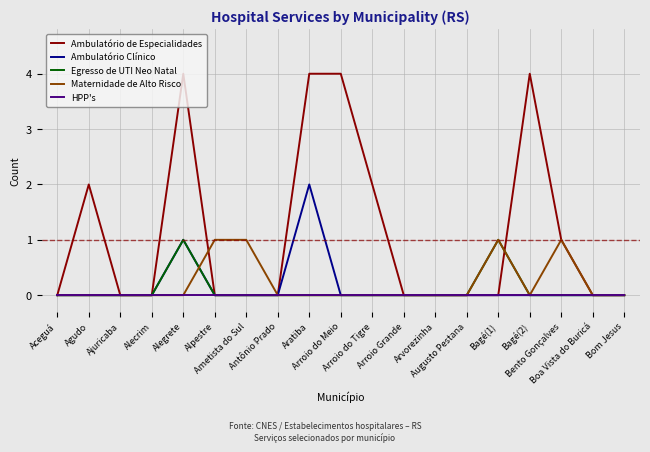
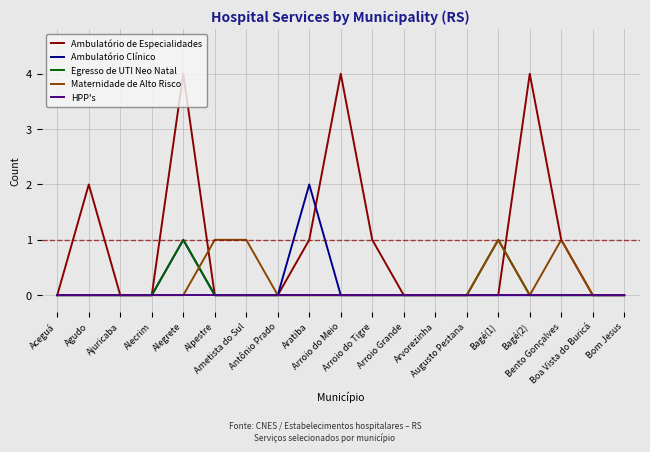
Ambulatório de Especialidades, Aratiba: 4 -> 1
Ambulatório de Especialidades, Arroio do Tigre: 2 -> 1
